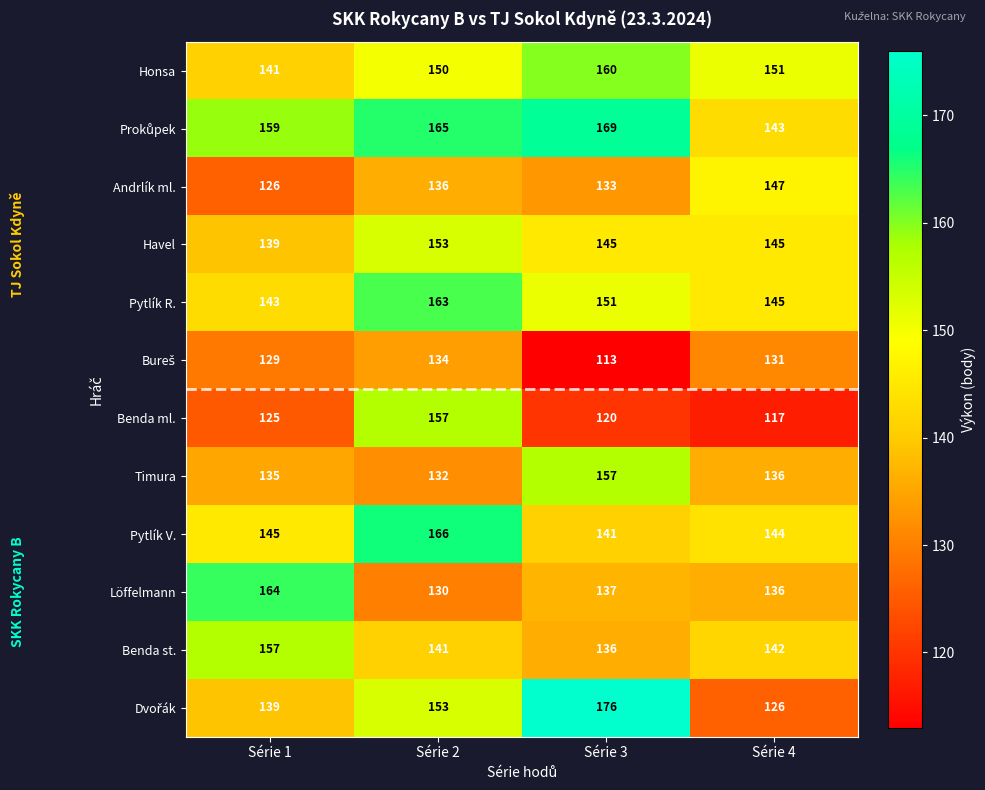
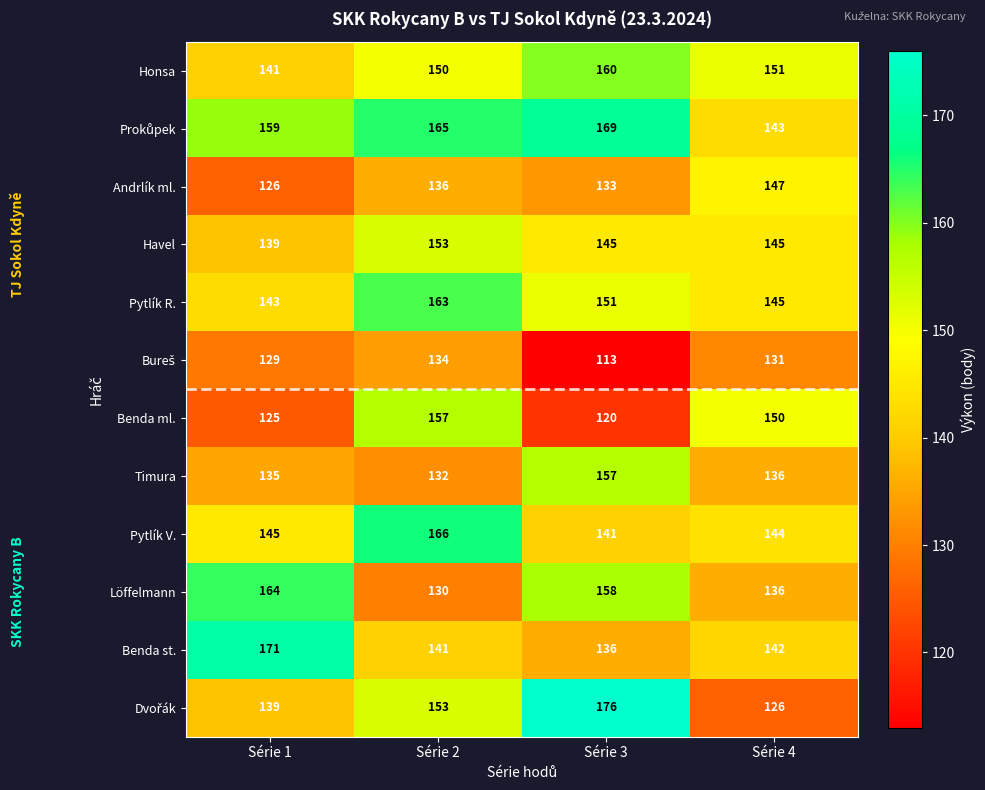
Benda ml., Série 4: 117 -> 150
Löffelmann, Série 3: 137 -> 158
Benda st., Série 1: 157 -> 171
